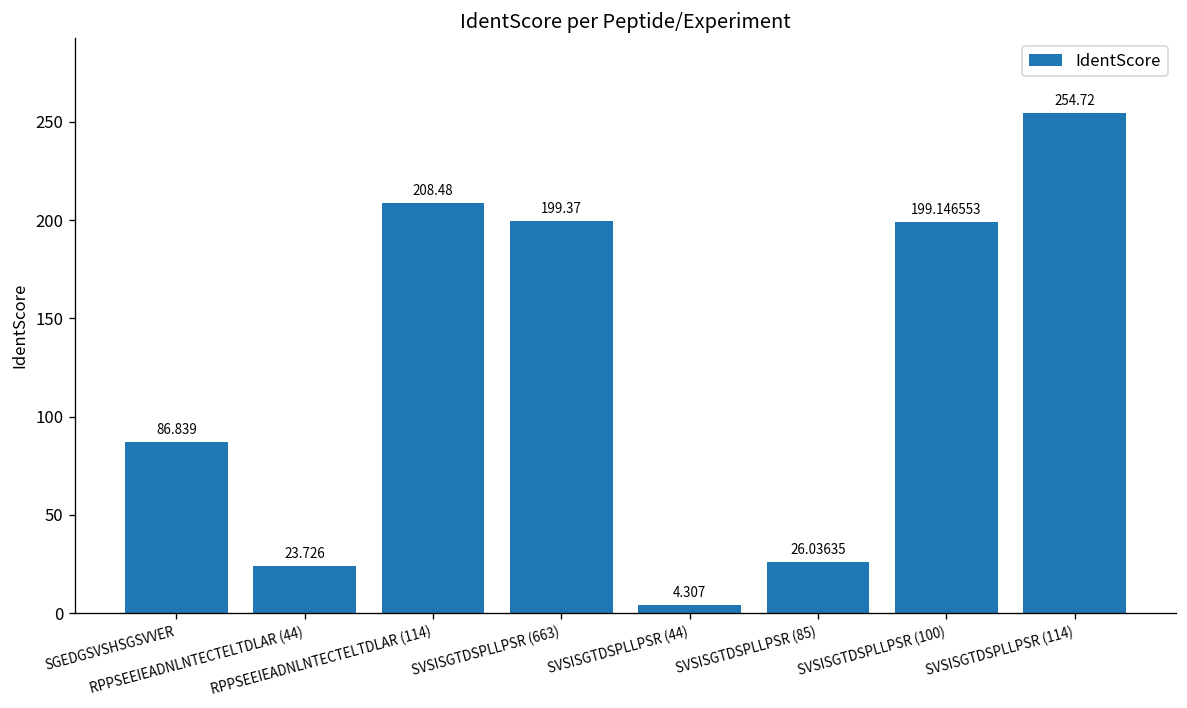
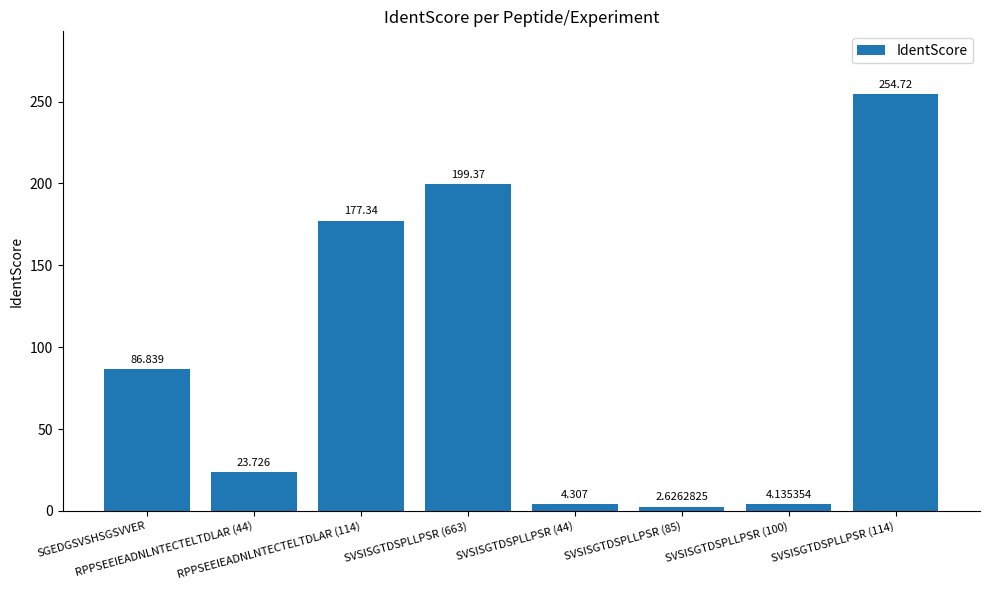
RPPSEEIEADNLNTECTELTDLAR (114): 208.48 -> 177.34
SVSISGTDSPLLPSR (85): 26.03635 -> 2.6262825
SVSISGTDSPLLPSR (100): 199.146553 -> 4.135354
